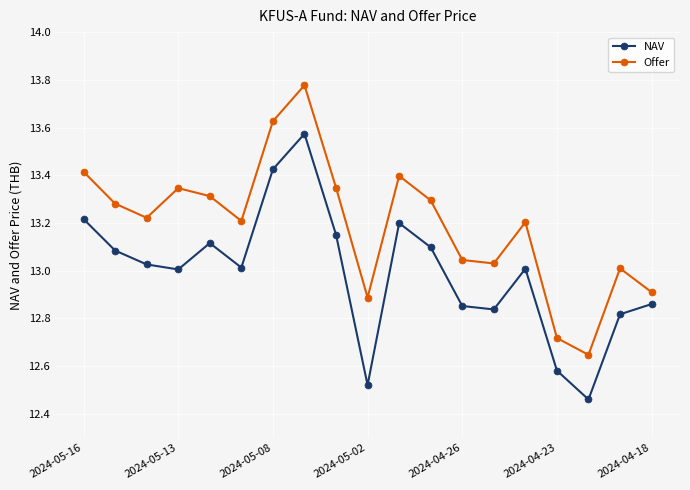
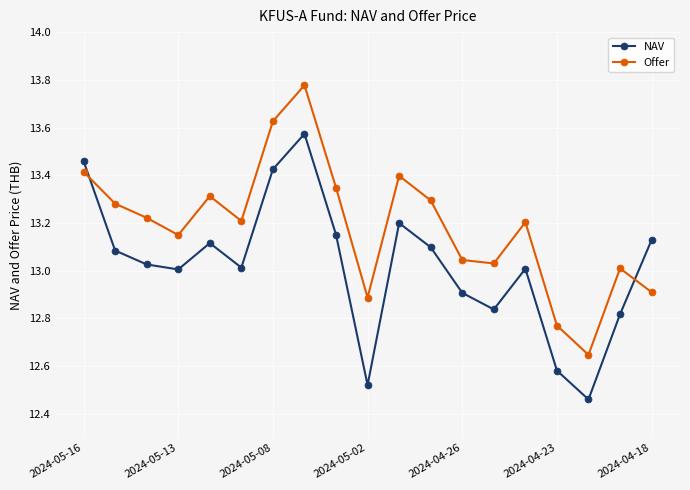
NAV, 2024-05-16: 13.22 -> 13.46
Offer, 2024-05-13: 13.35 -> 13.15
NAV, 2024-04-26: 12.85 -> 12.91
Offer, 2024-04-23: 12.72 -> 12.77
NAV, 2024-04-18: 12.86 -> 13.13
